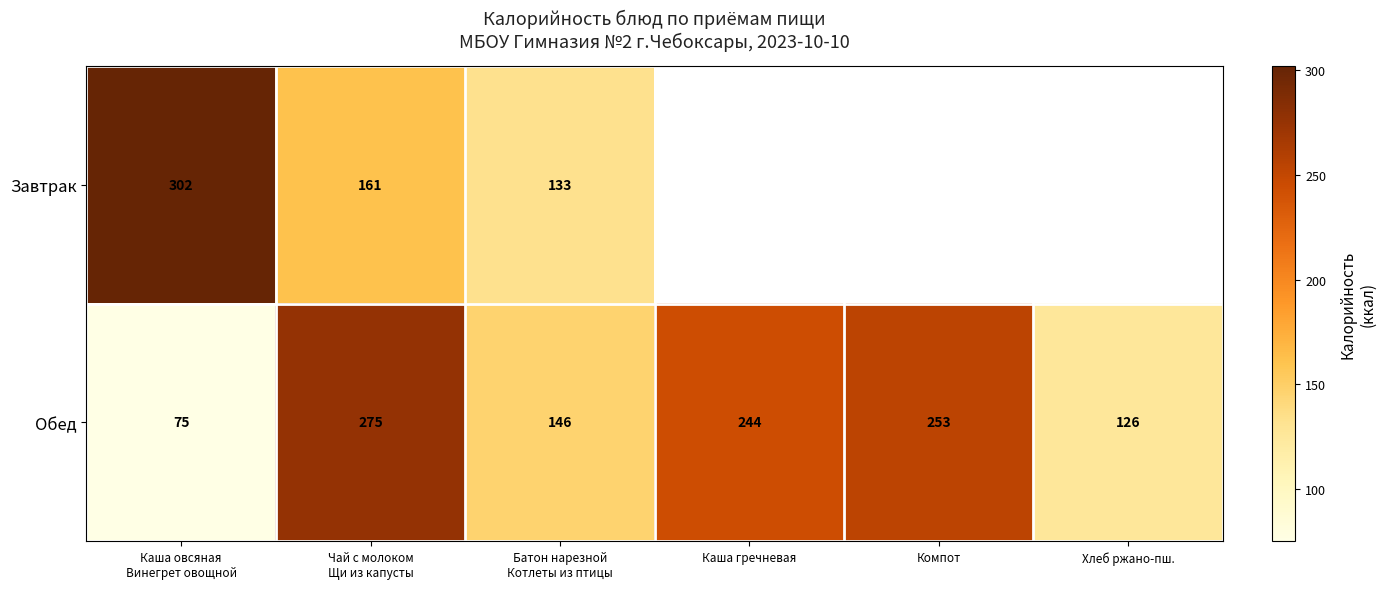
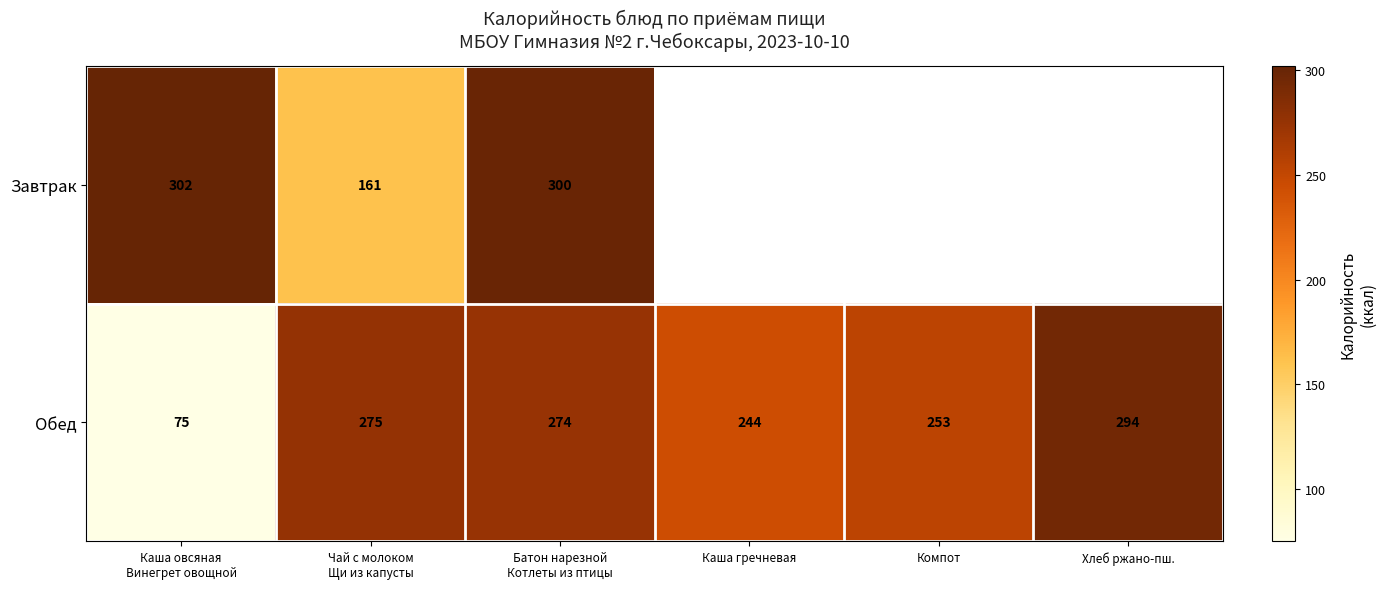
Завтрак, Батон нарезной Котлеты из птицы: 133 -> 300
Обед, Батон нарезной Котлеты из птицы: 146 -> 274
Обед, Хлеб ржано-пш.: 126 -> 294
